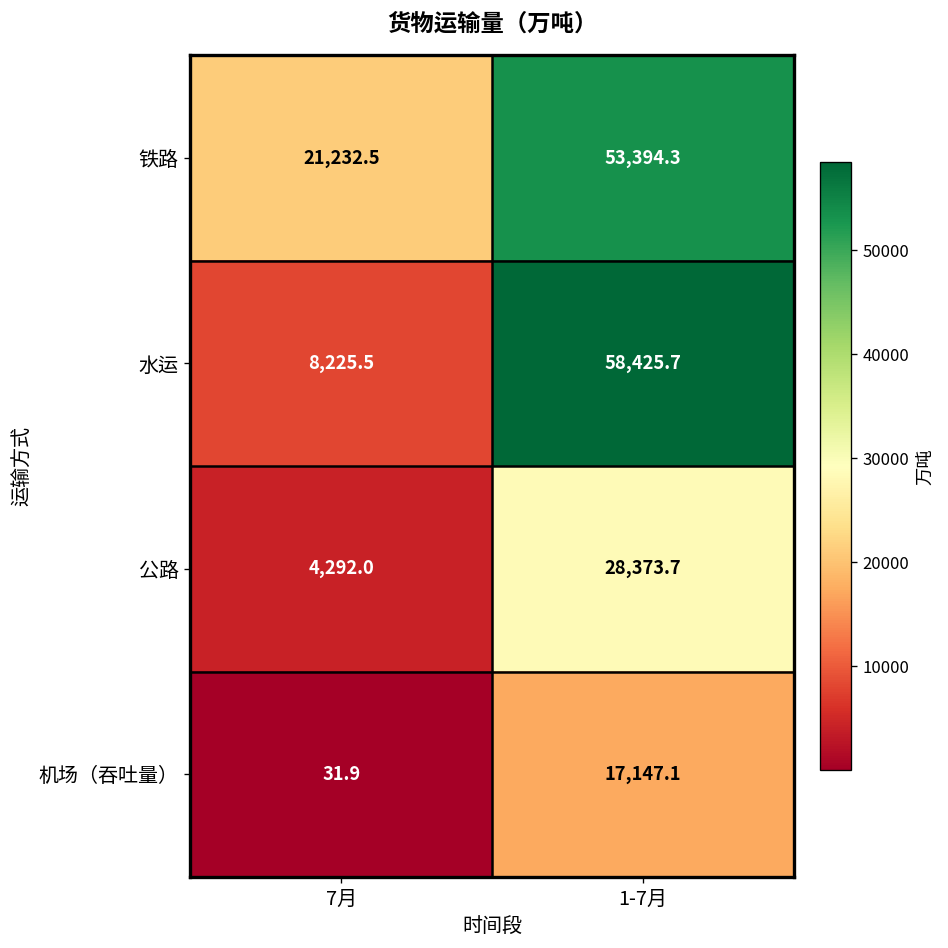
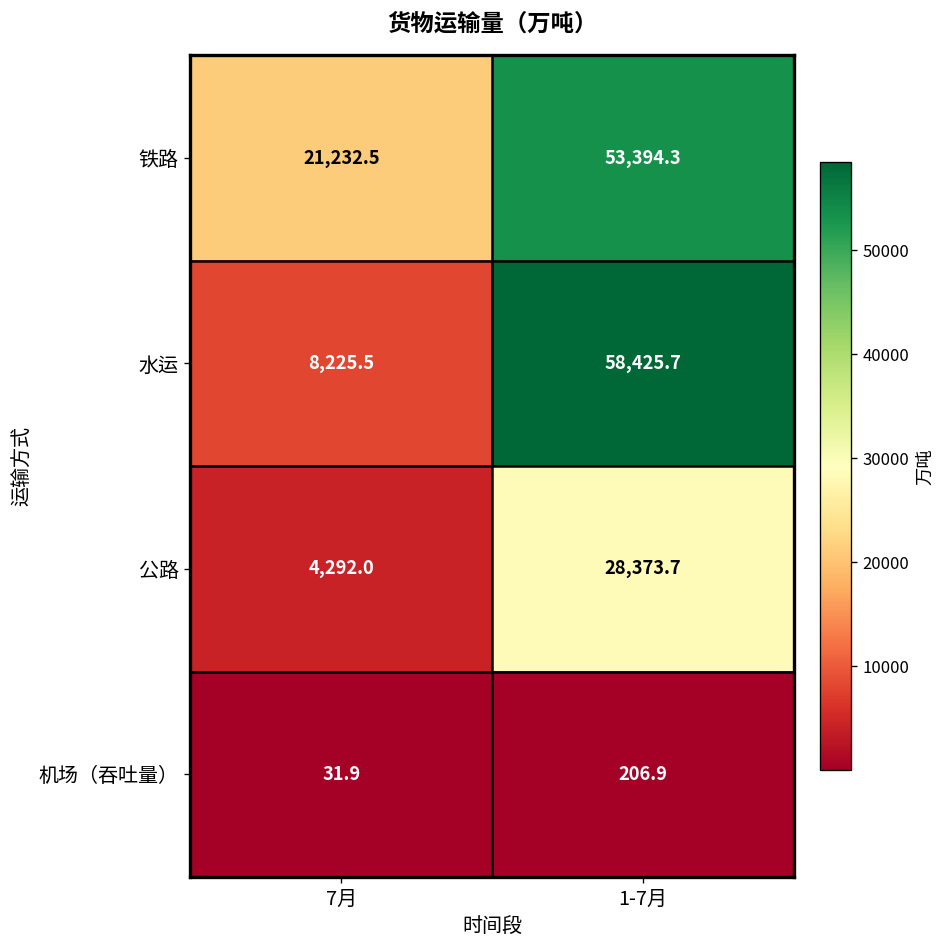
机场（吞吐量）, 1-7月: 17,147.1 -> 206.9
